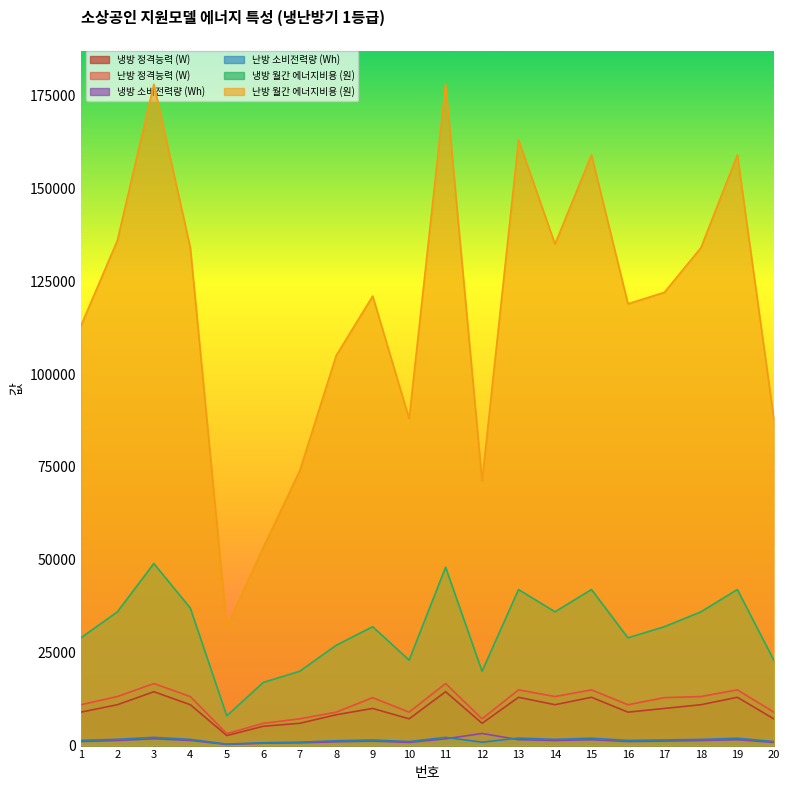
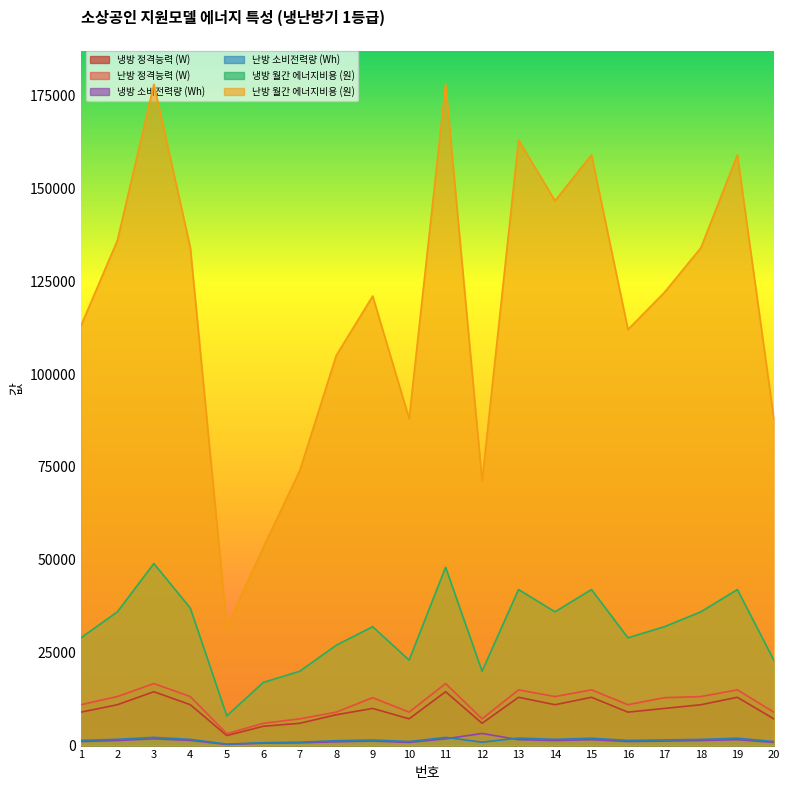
난방 월간 에너지비용 (원), 14: 135000 -> 147000
난방 월간 에너지비용 (원), 16: 119000 -> 112000
